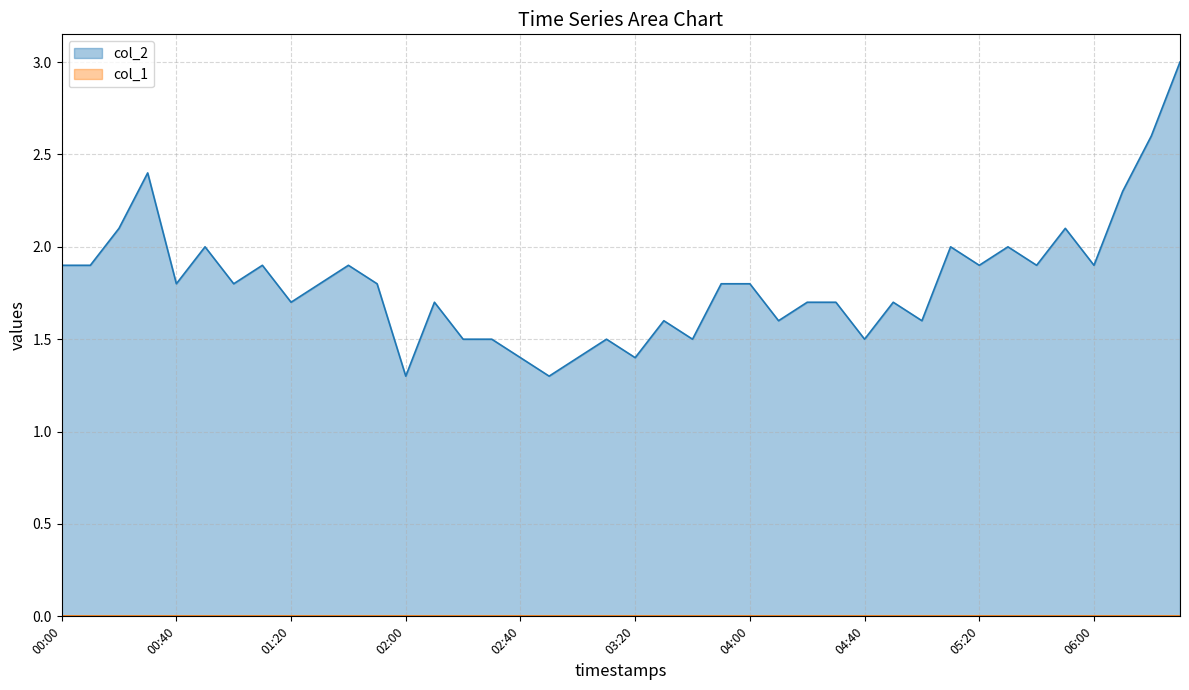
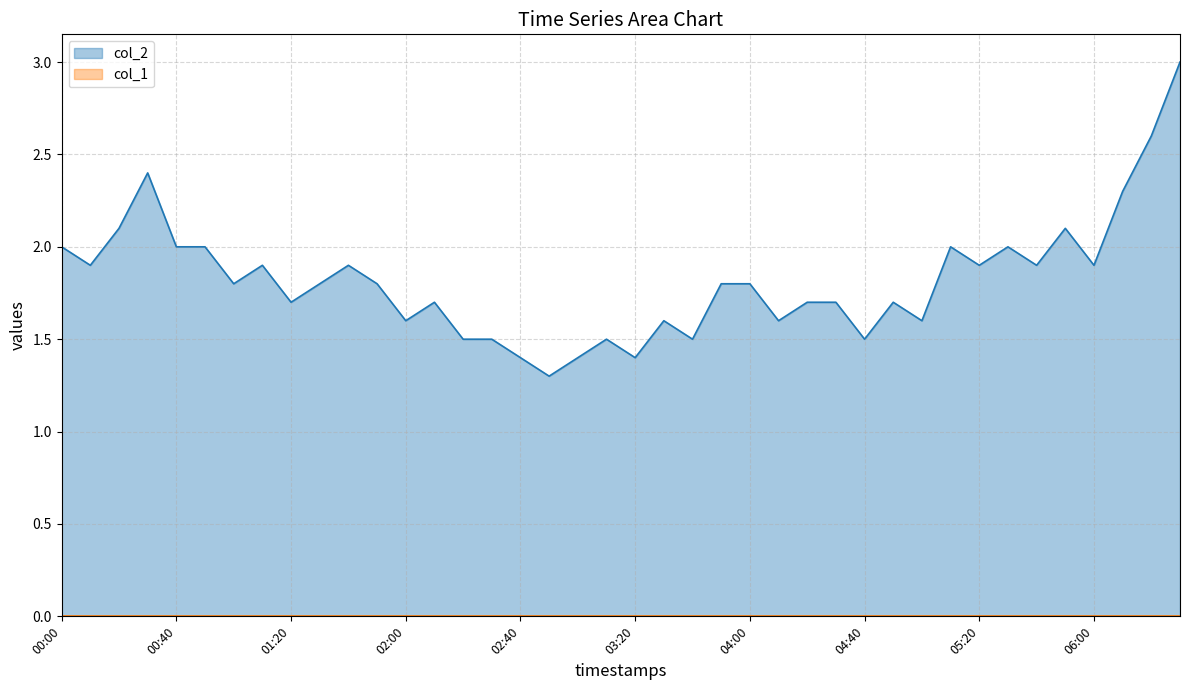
col_2, 00:00: 1.9 -> 2.0
col_2, 00:40: 1.8 -> 2.0
col_2, 02:00: 1.3 -> 1.6
